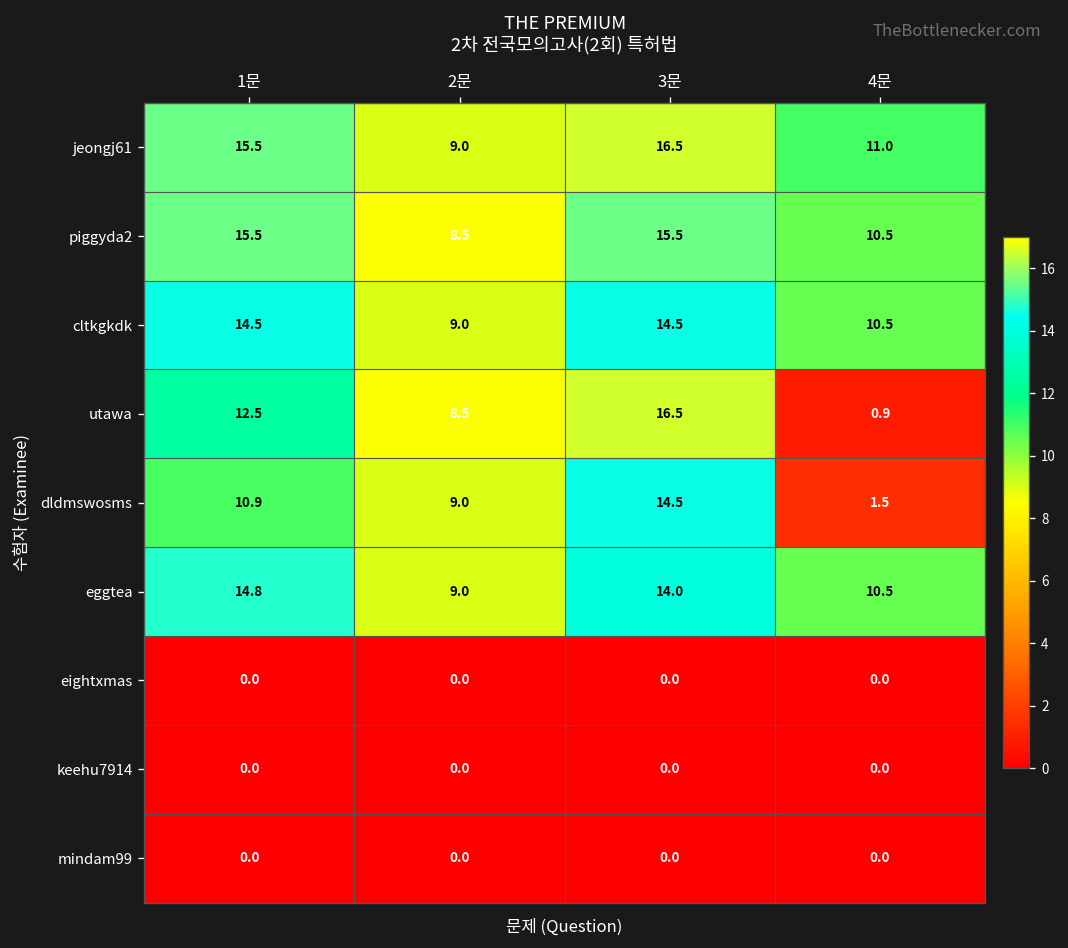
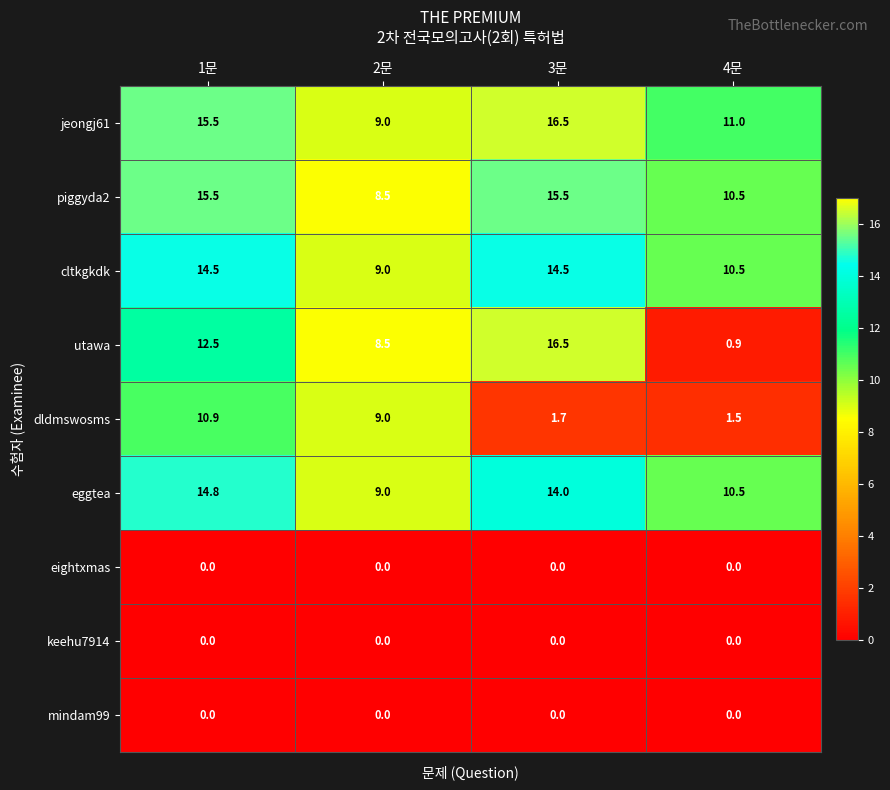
dldmswosms, 3문: 14.5 -> 1.7
